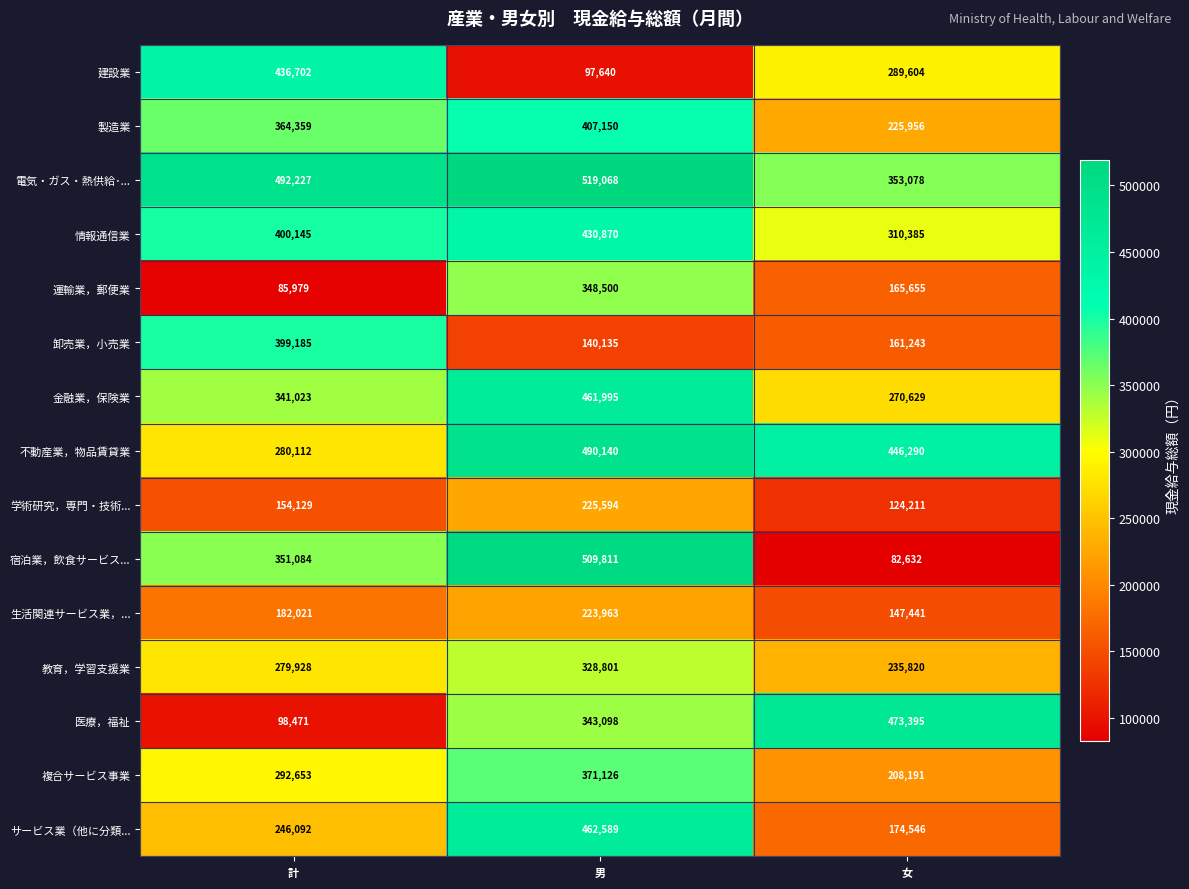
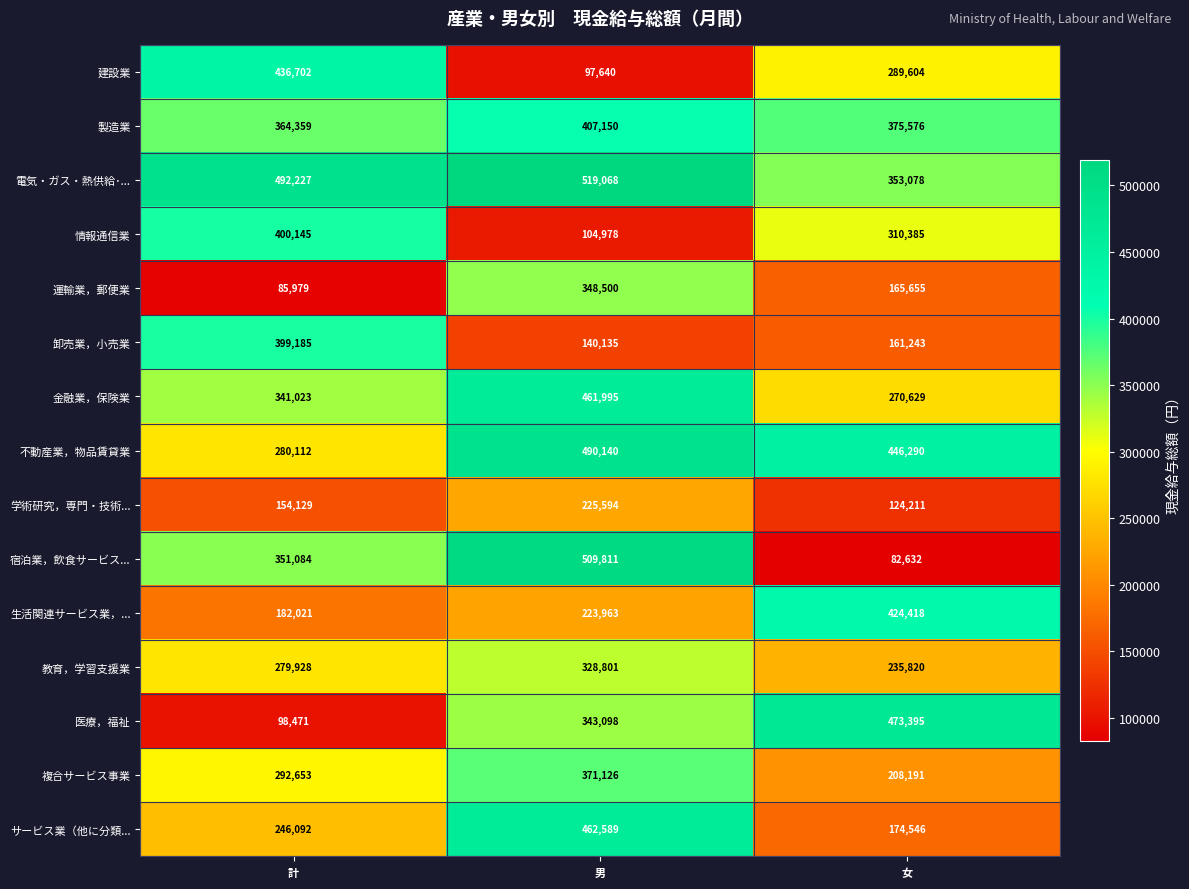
製造業, 女: 225,956 -> 375,576
情報通信業, 男: 430,870 -> 104,978
生活関連サービス業，..., 女: 147,441 -> 424,418
